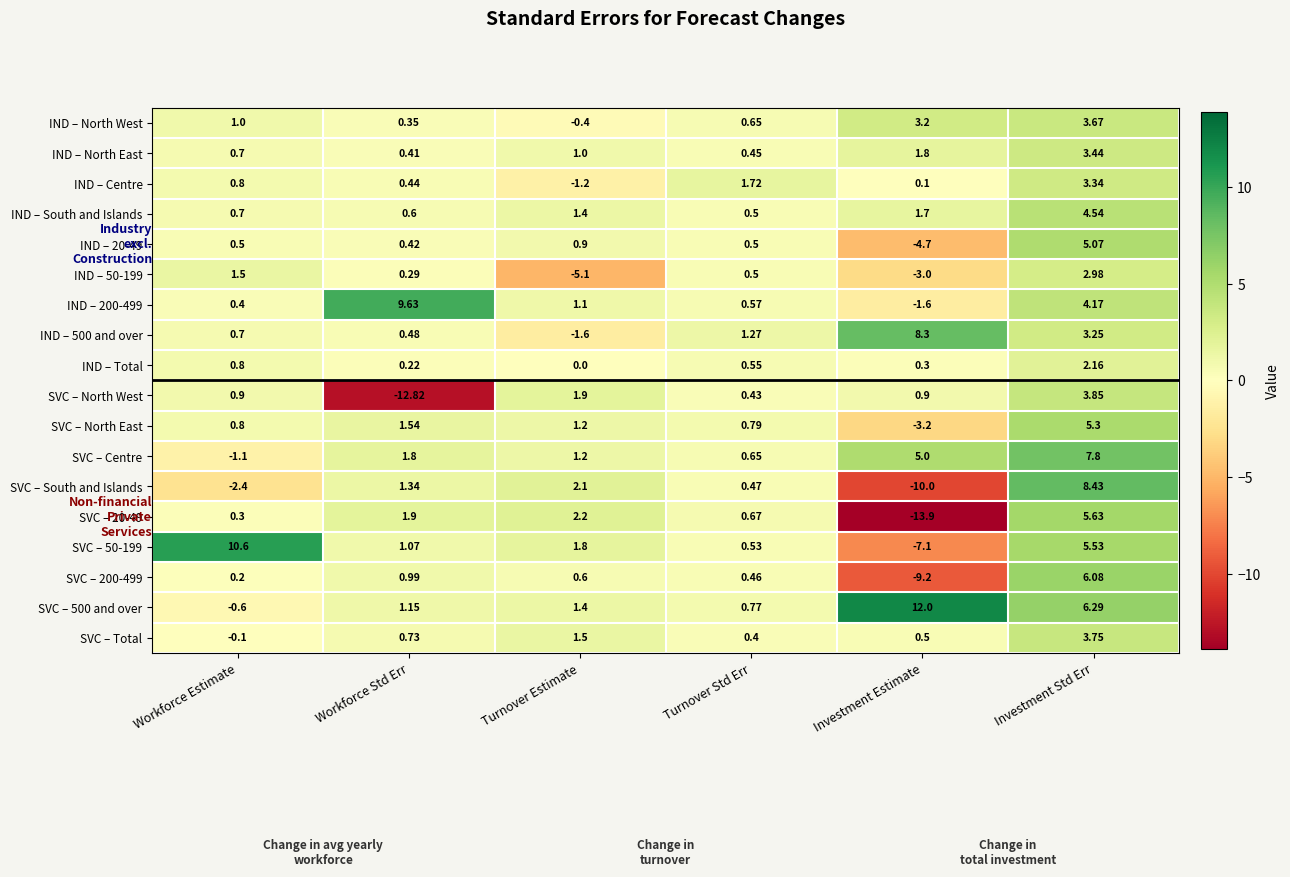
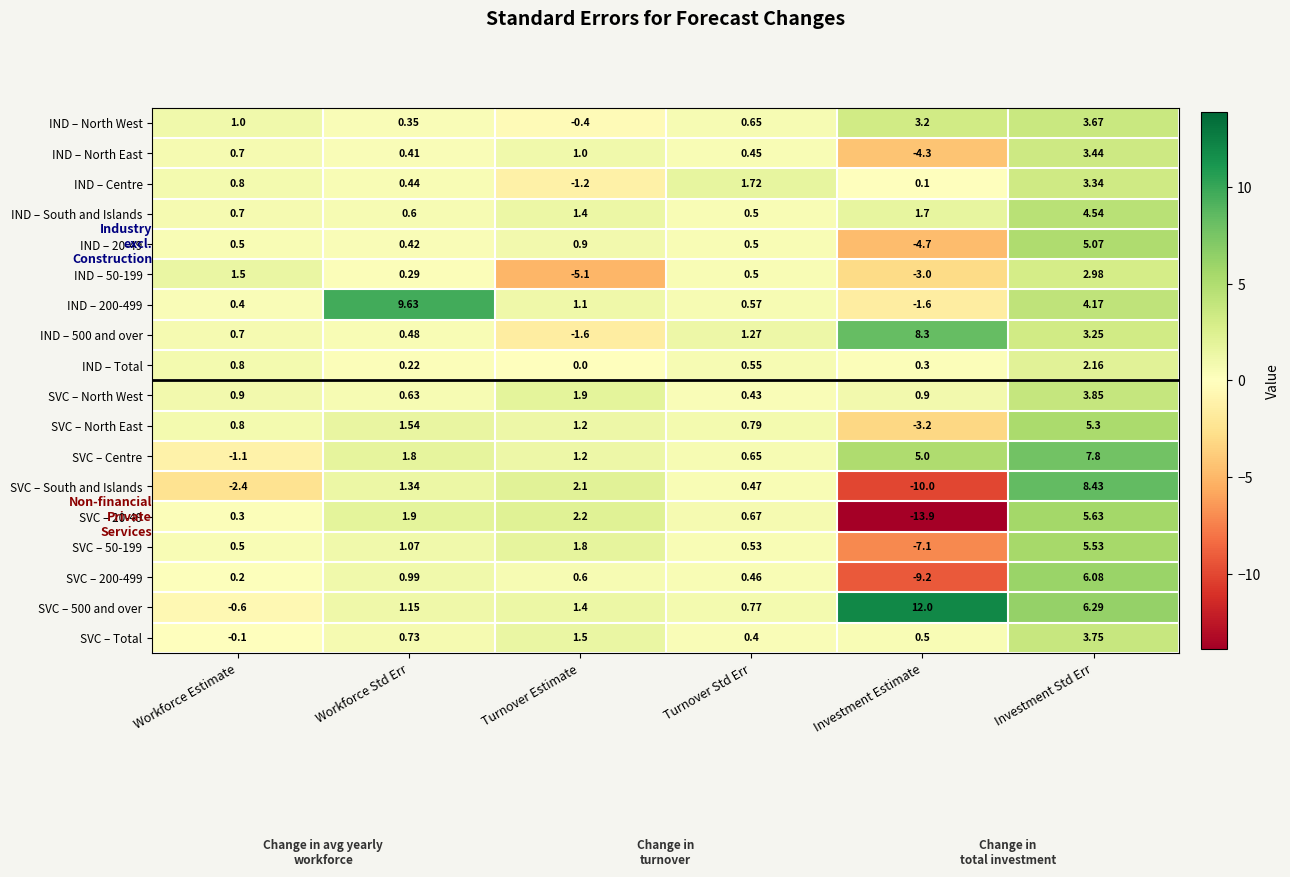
IND – North East, Investment Estimate: 1.8 -> -4.3
SVC – North West, Workforce Std Err: -12.82 -> 0.63
SVC – 50-199, Workforce Estimate: 10.6 -> 0.5
